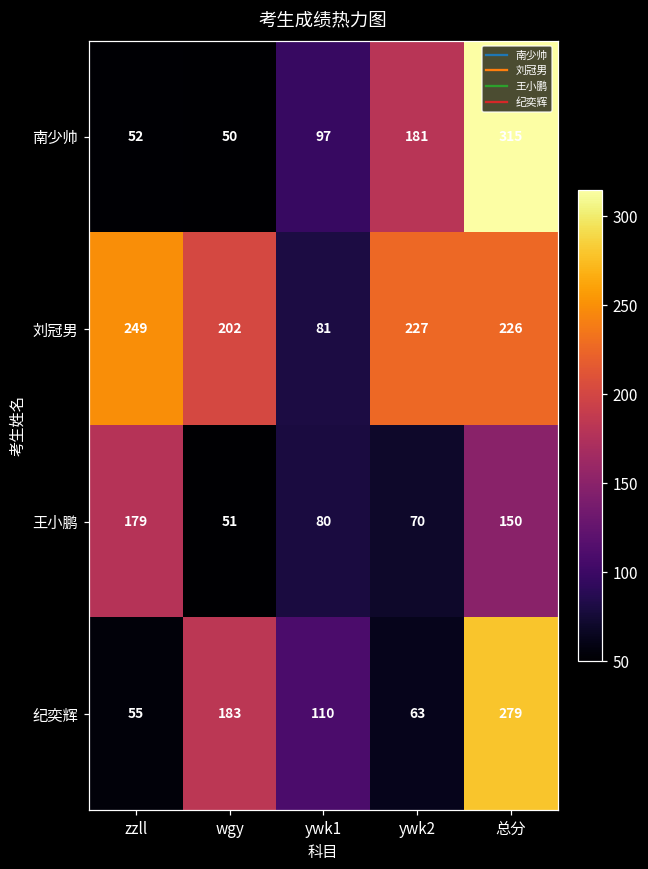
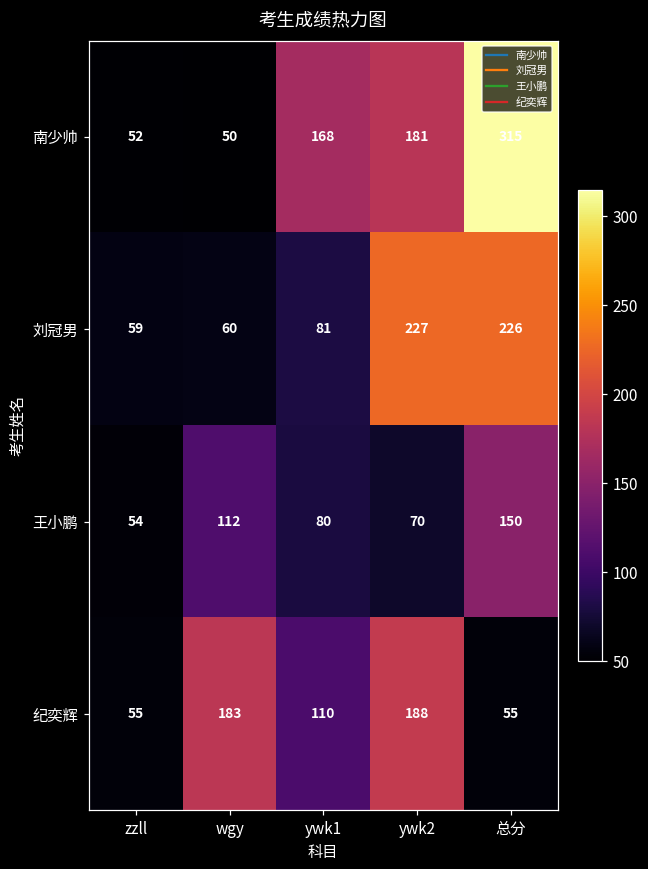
南少帅, ywk1: 97 -> 168
刘冠男, zzll: 249 -> 59
刘冠男, wgy: 202 -> 60
王小鹏, zzll: 179 -> 54
王小鹏, wgy: 51 -> 112
纪奕辉, ywk2: 63 -> 188
纪奕辉, 总分: 279 -> 55
